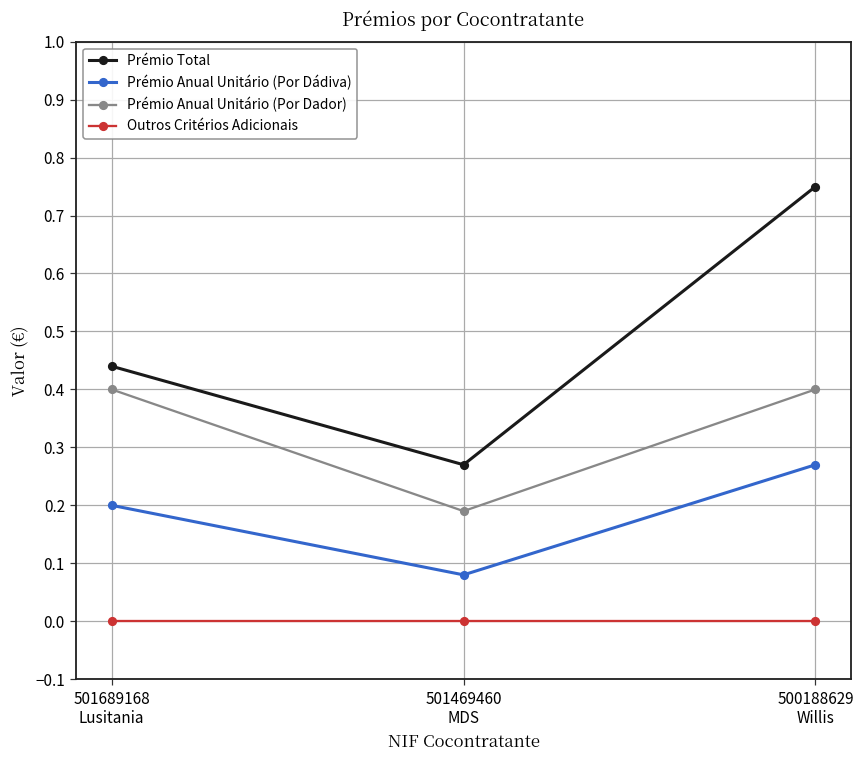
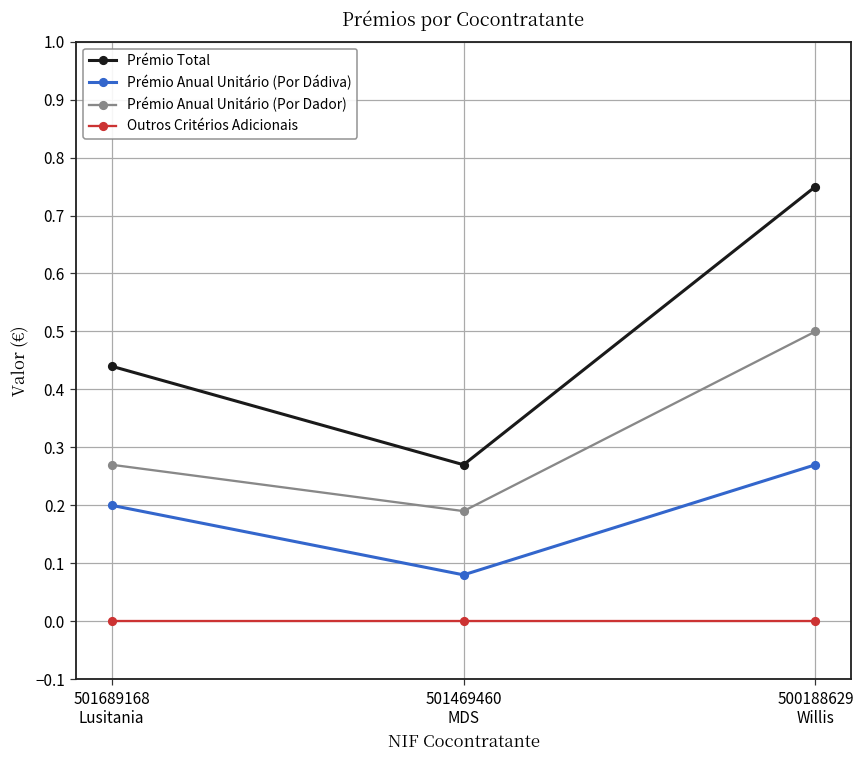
Prémio Anual Unitário (Por Dador), 501689168 Lusitania: 0.40 -> 0.27
Prémio Anual Unitário (Por Dador), 500188629 Willis: 0.4 -> 0.5
